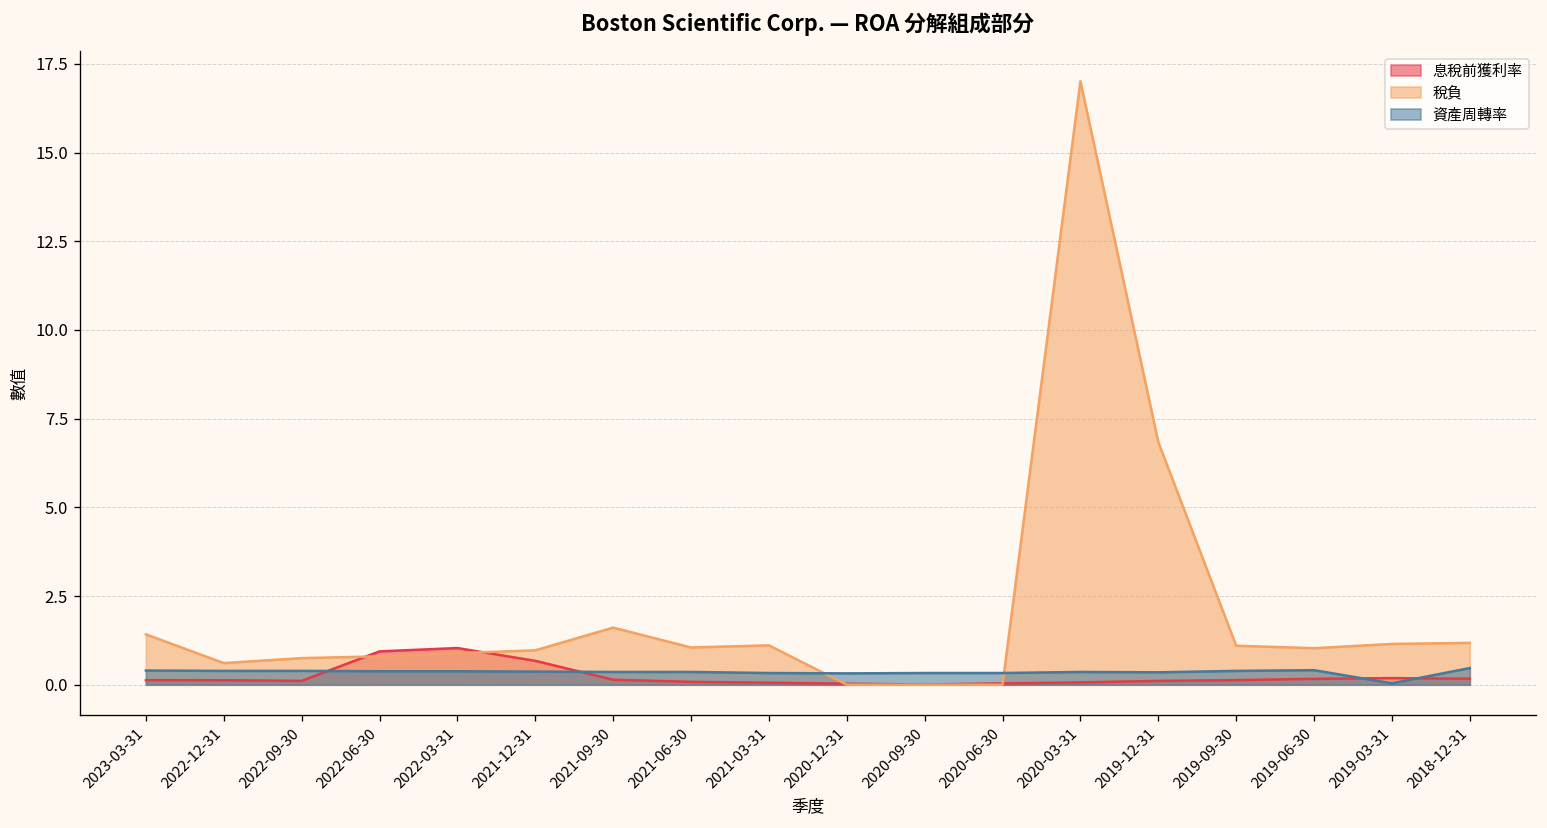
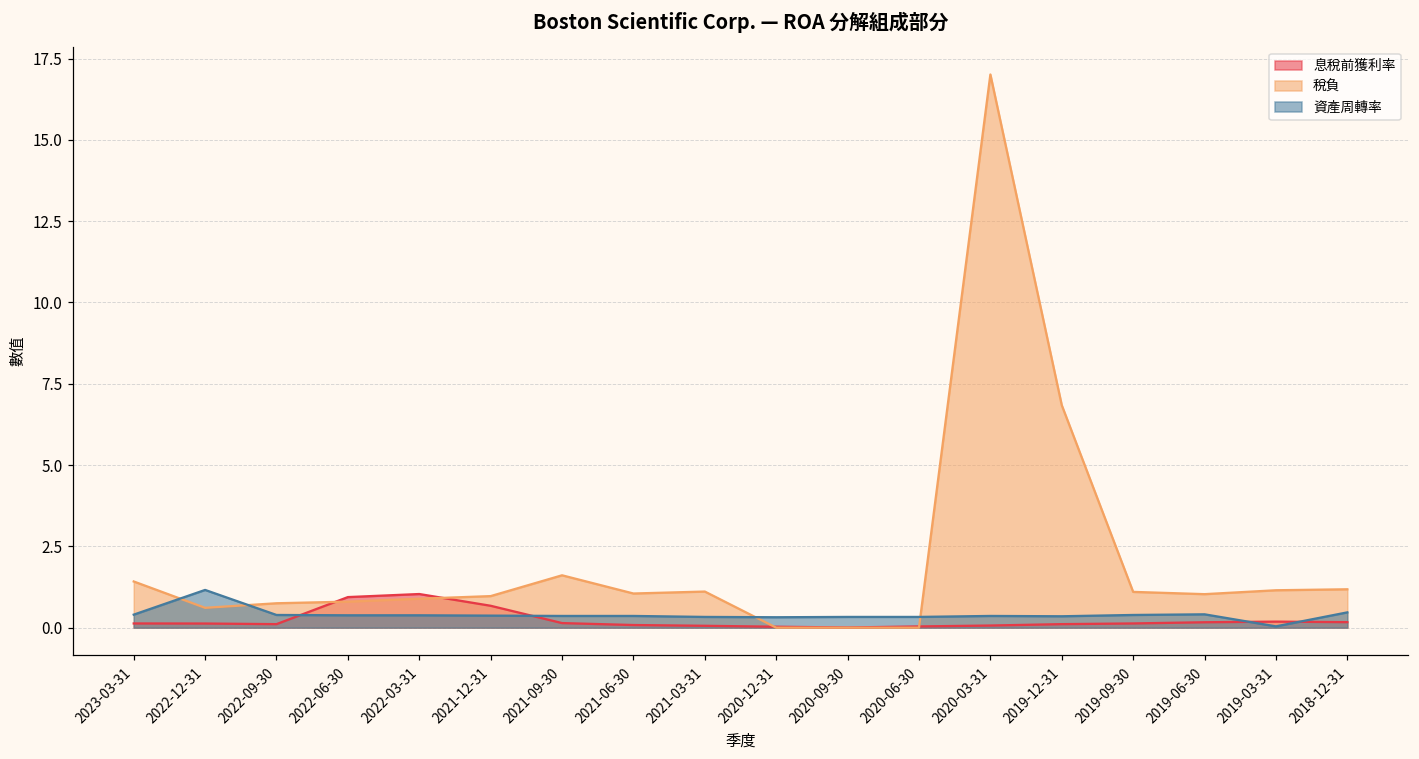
資產周轉率, 2022-12-31: 0.4 -> 1.2
